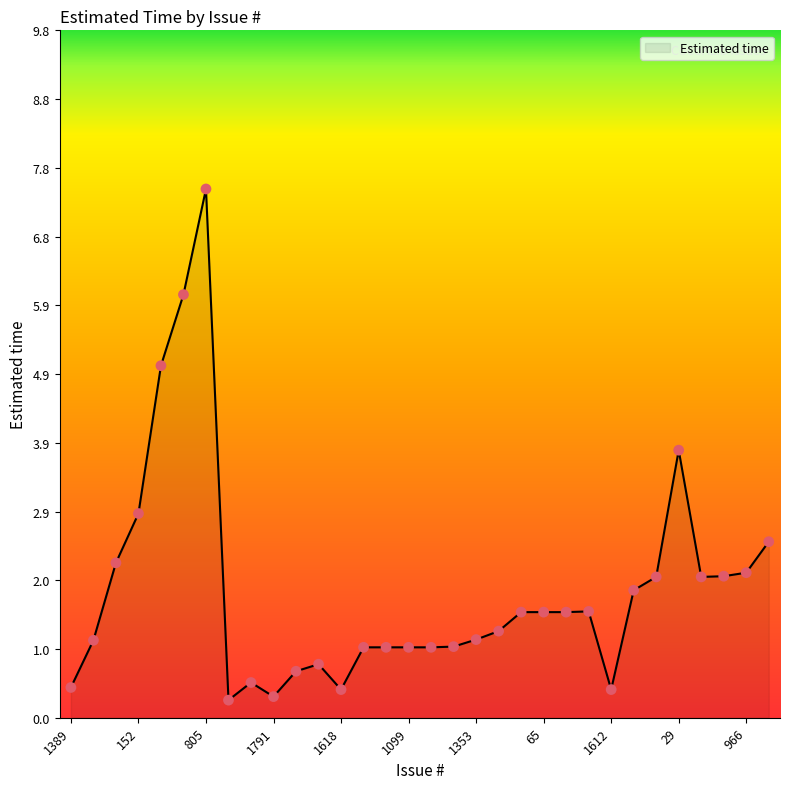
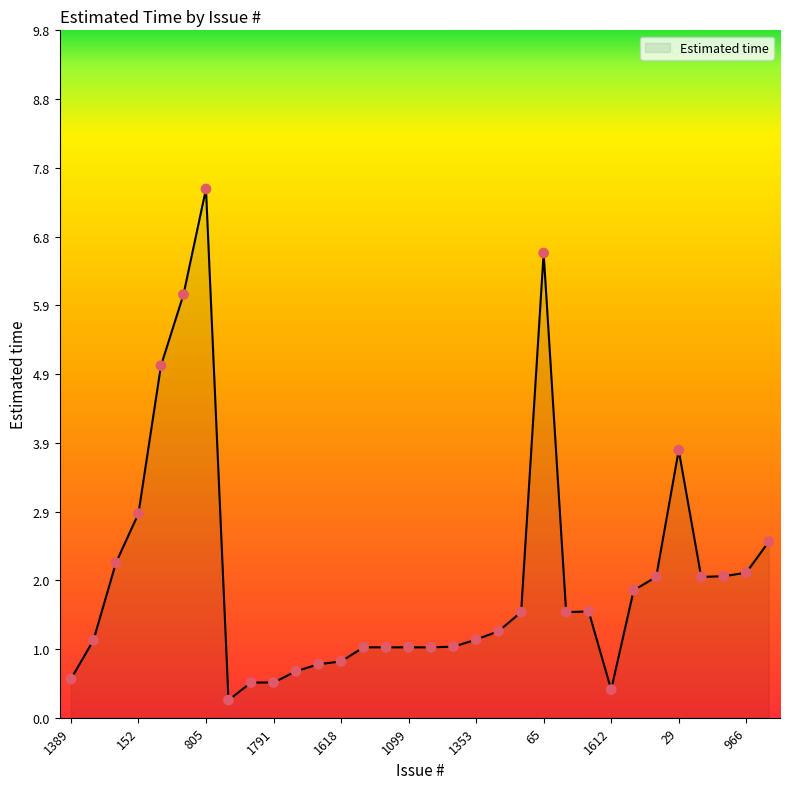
1389: 0.4 -> 0.6
1791: 0.3 -> 0.5
1618: 0.4 -> 0.8
65: 1.5 -> 6.6
